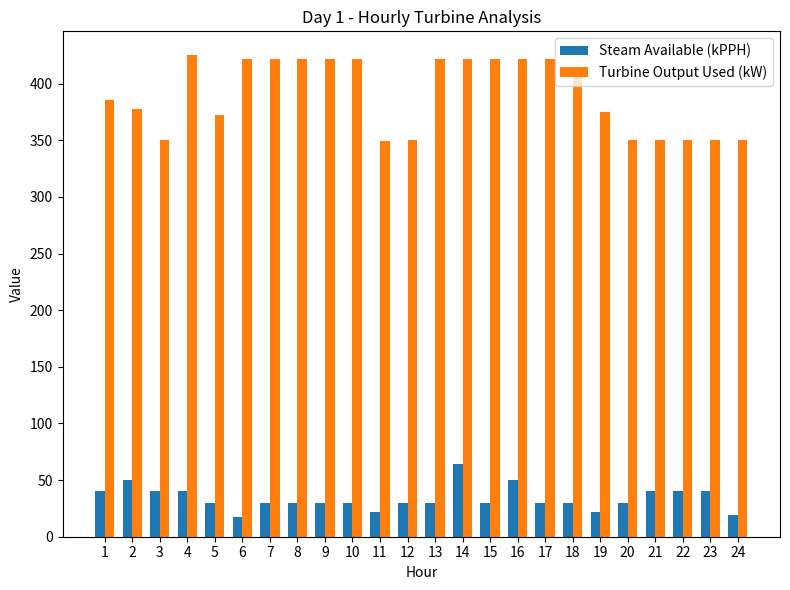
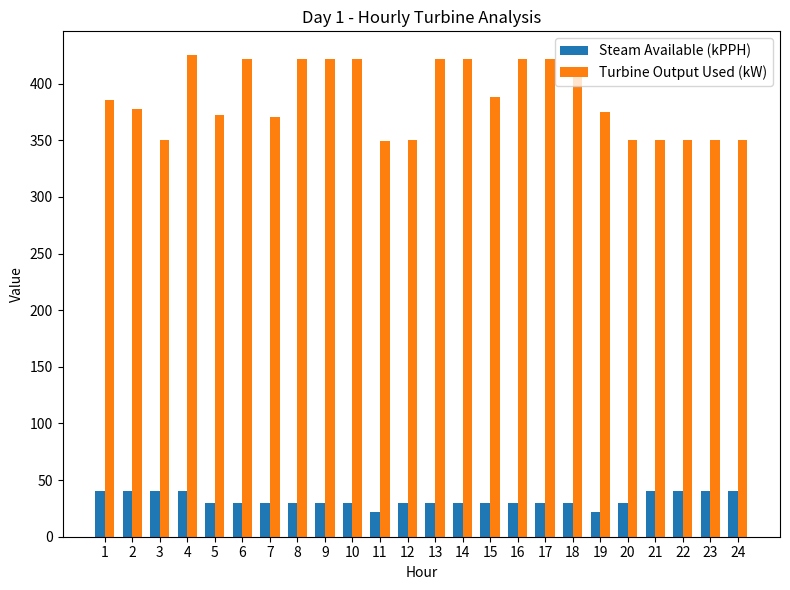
Steam Available (kPPH), 2: 50 -> 41
Steam Available (kPPH), 6: 17 -> 30
Turbine Output Used (kW), 7: 422 -> 371
Steam Available (kPPH), 14: 64 -> 30
Turbine Output Used (kW), 15: 422 -> 388
Steam Available (kPPH), 16: 50 -> 30
Steam Available (kPPH), 24: 20 -> 41
